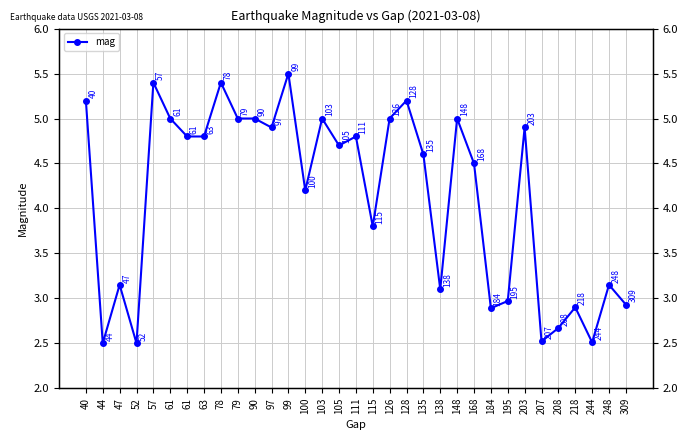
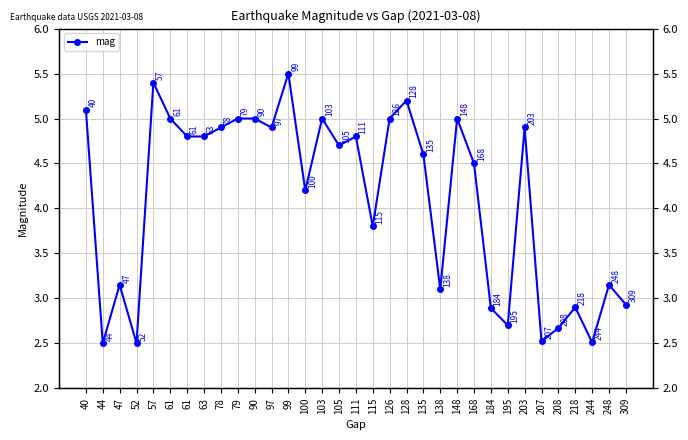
40: 5.2 -> 5.1
78: 5.4 -> 4.9
195: 3.0 -> 2.7
